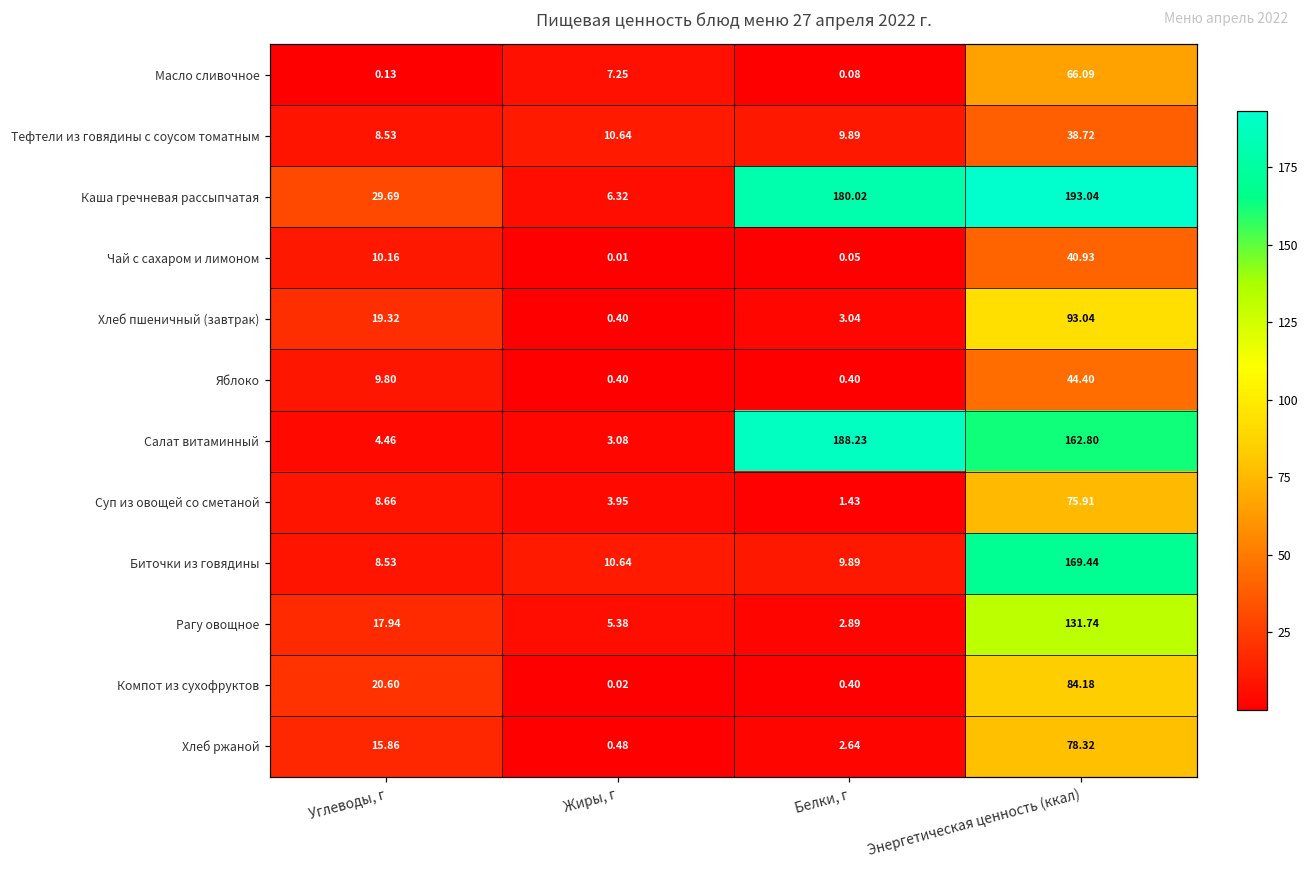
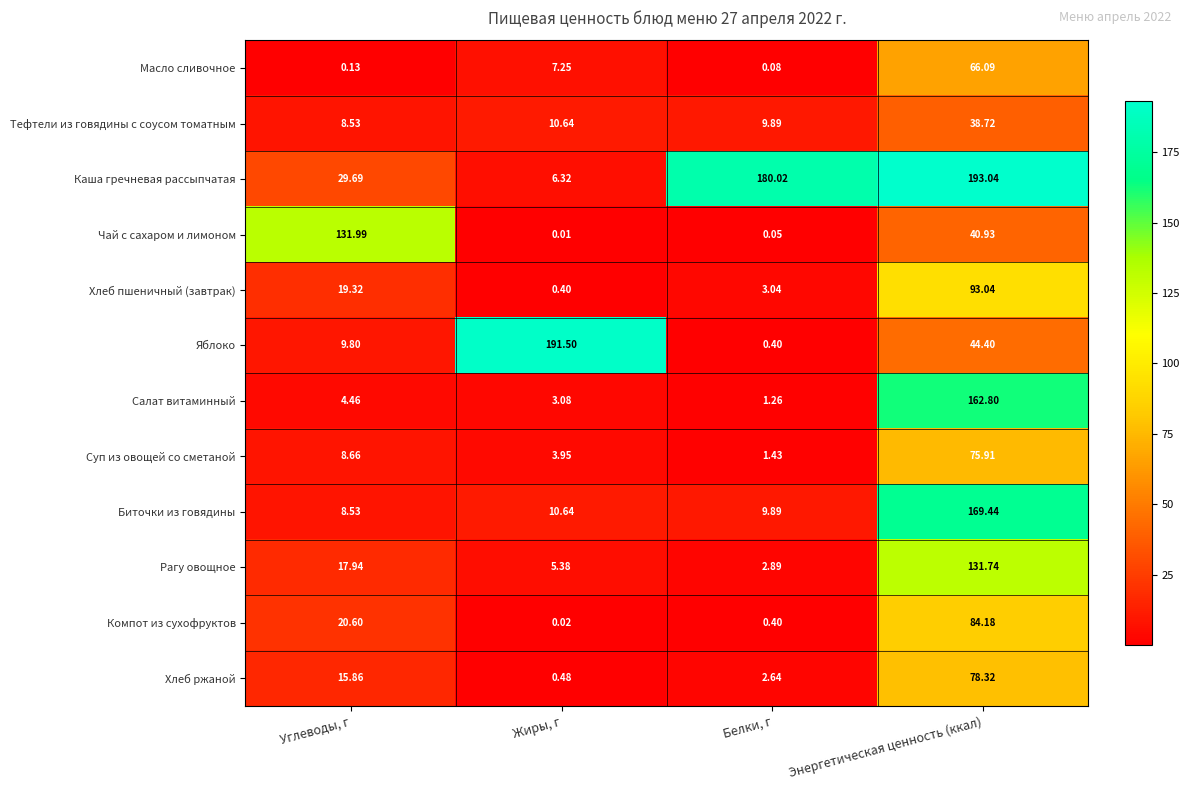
Чай с сахаром и лимоном, Углеводы, г: 10.16 -> 131.99
Яблоко, Жиры, г: 0.40 -> 191.50
Салат витаминный, Белки, г: 188.23 -> 1.26
